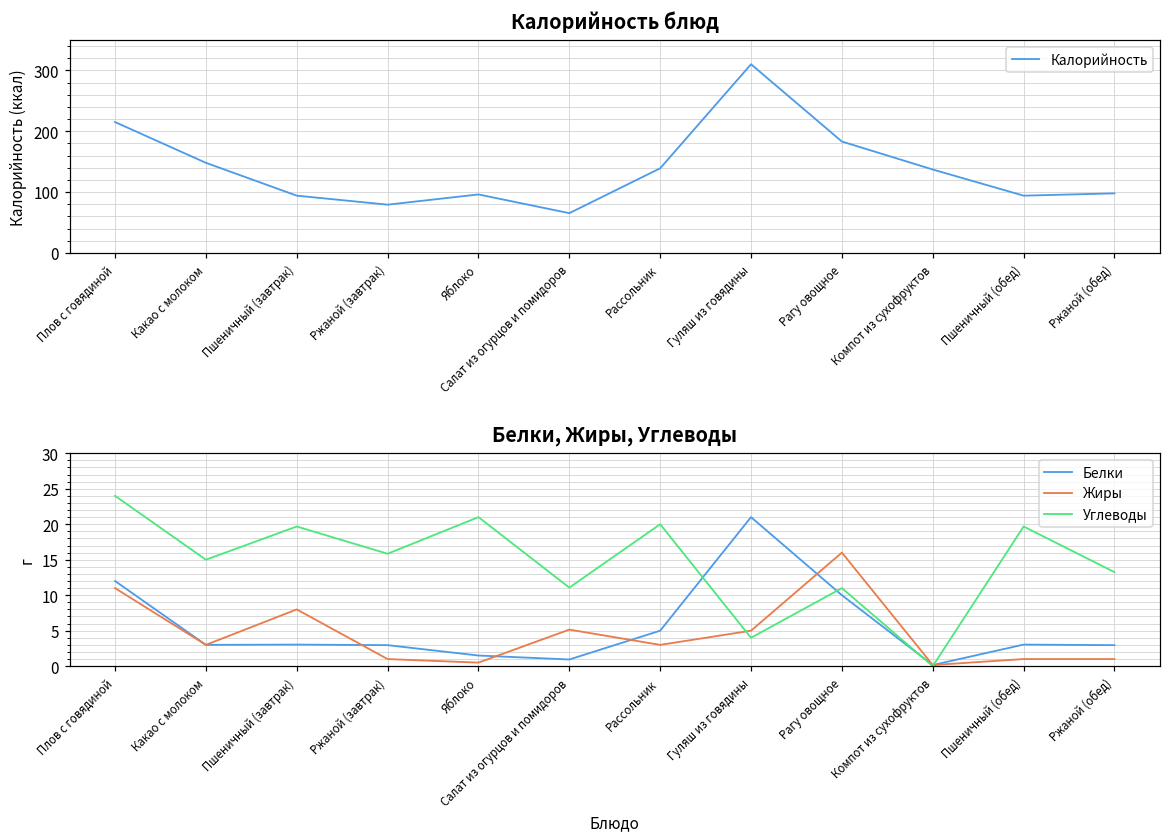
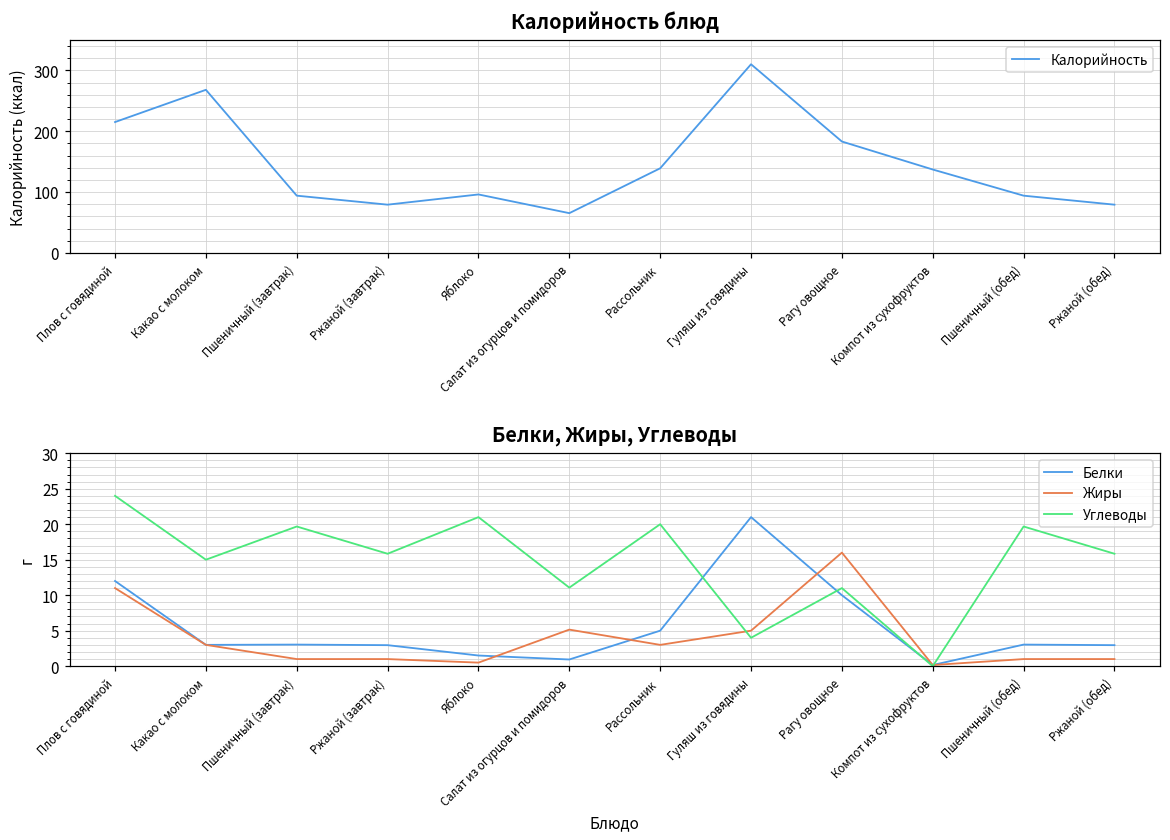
Калорийность блюд, Какао с молоком: 150 -> 270
Калорийность блюд, Ржаной (обед): 100 -> 80
Белки, Жиры, Углеводы, Жиры, Пшеничный (завтрак): 8 -> 1
Белки, Жиры, Углеводы, Углеводы, Ржаной (обед): 13 -> 16
